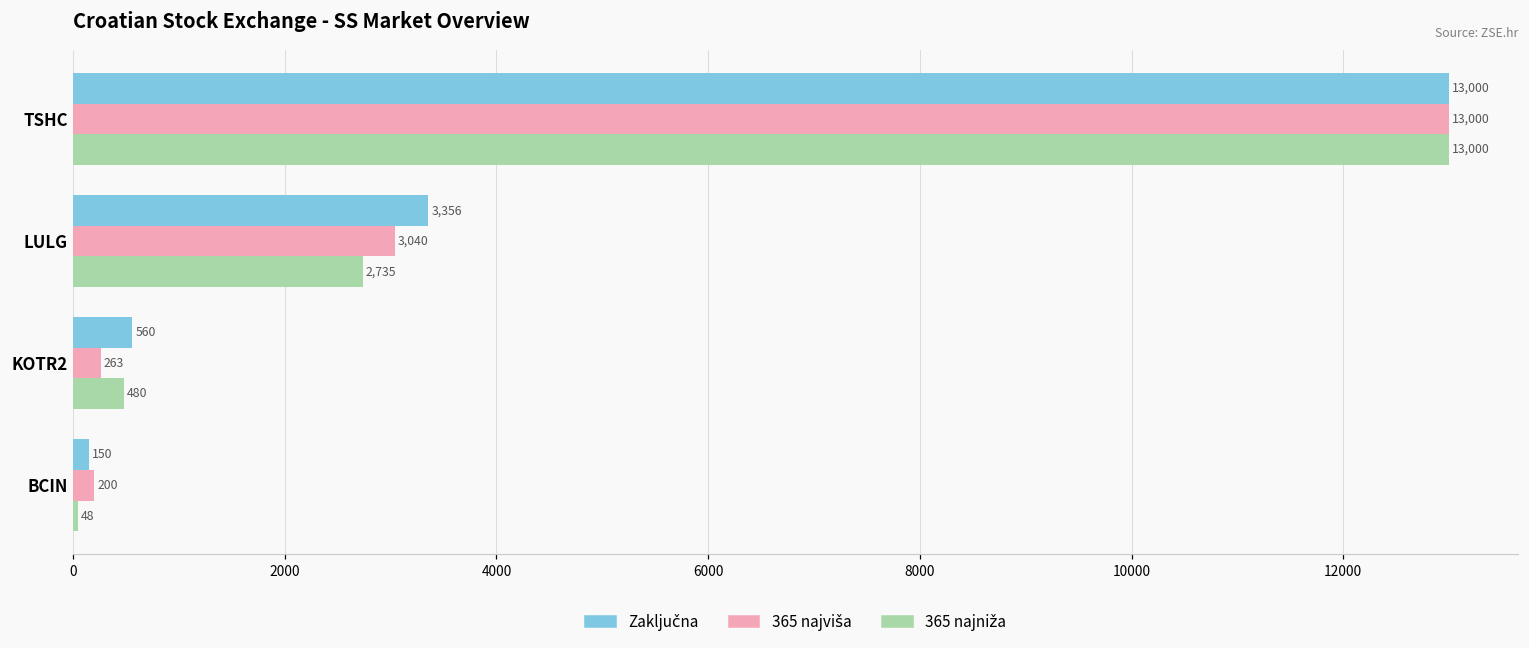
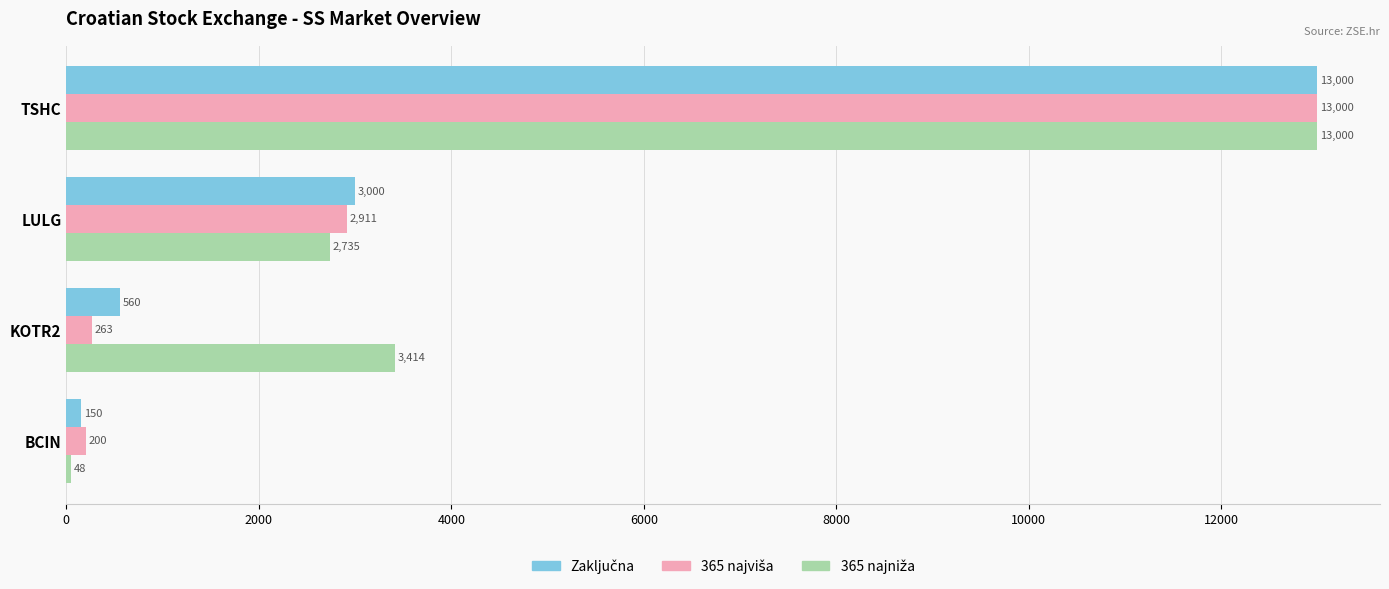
Zaključna, LULG: 3,356 -> 3,000
365 najviša, LULG: 3,040 -> 2,911
365 najniža, KOTR2: 480 -> 3,414
